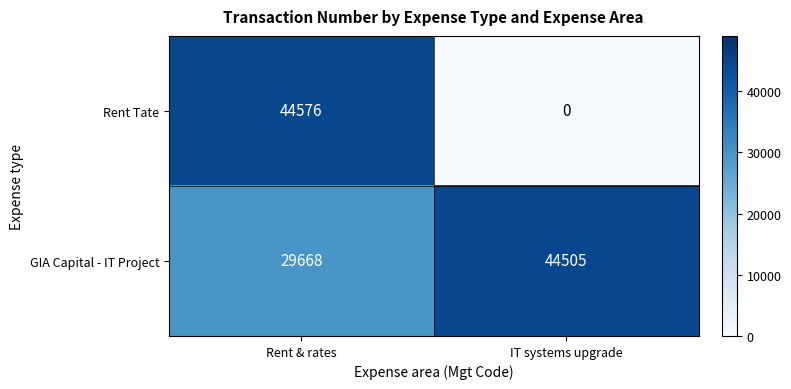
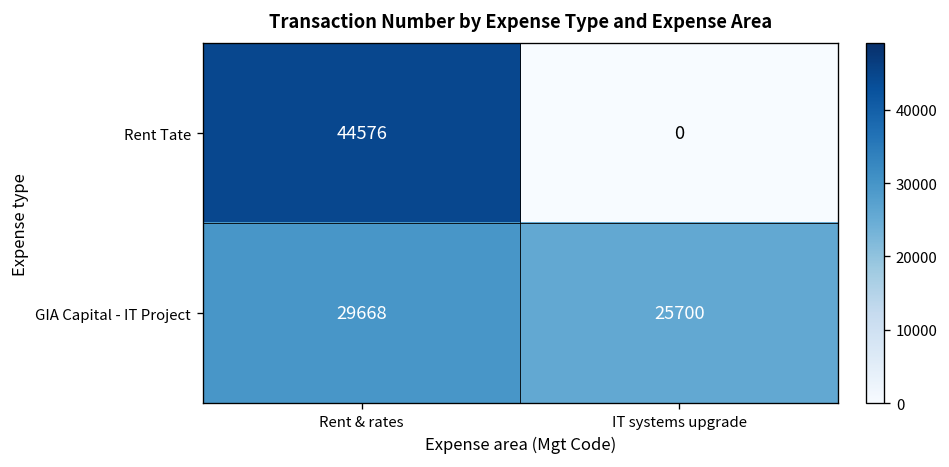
GIA Capital - IT Project, IT systems upgrade: 44505 -> 25700
